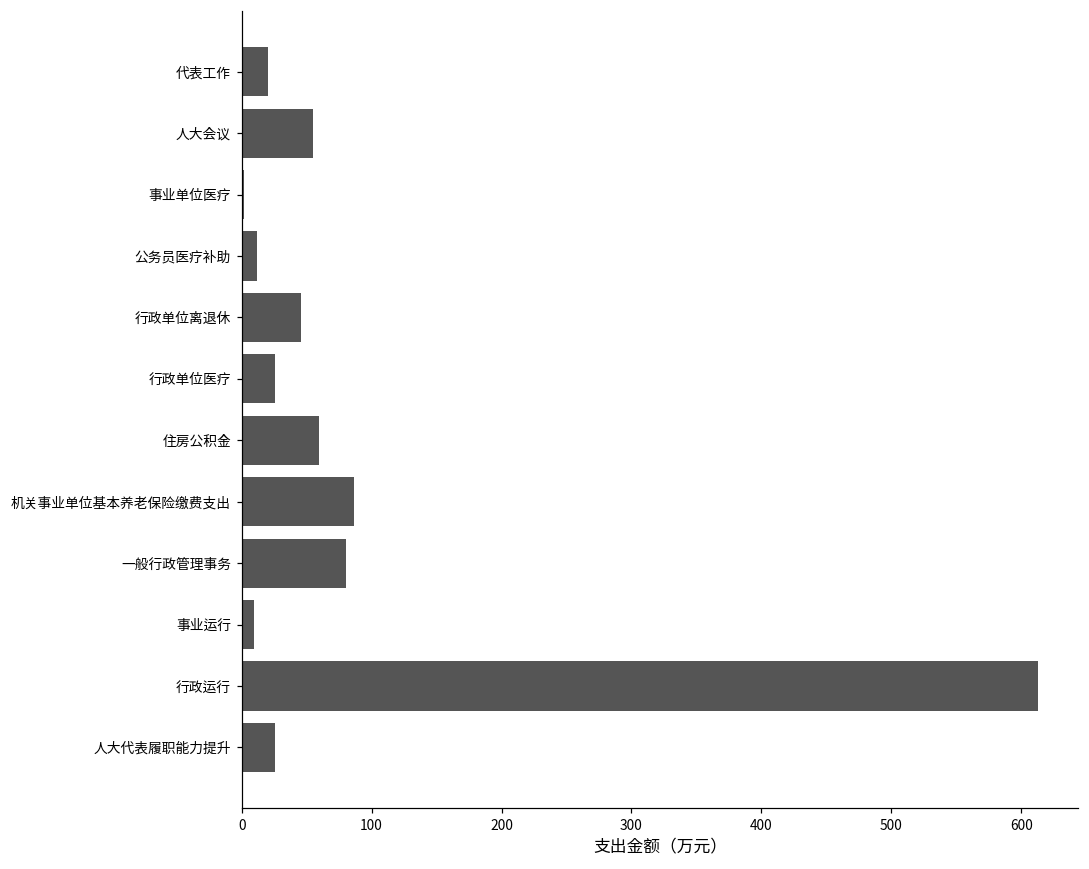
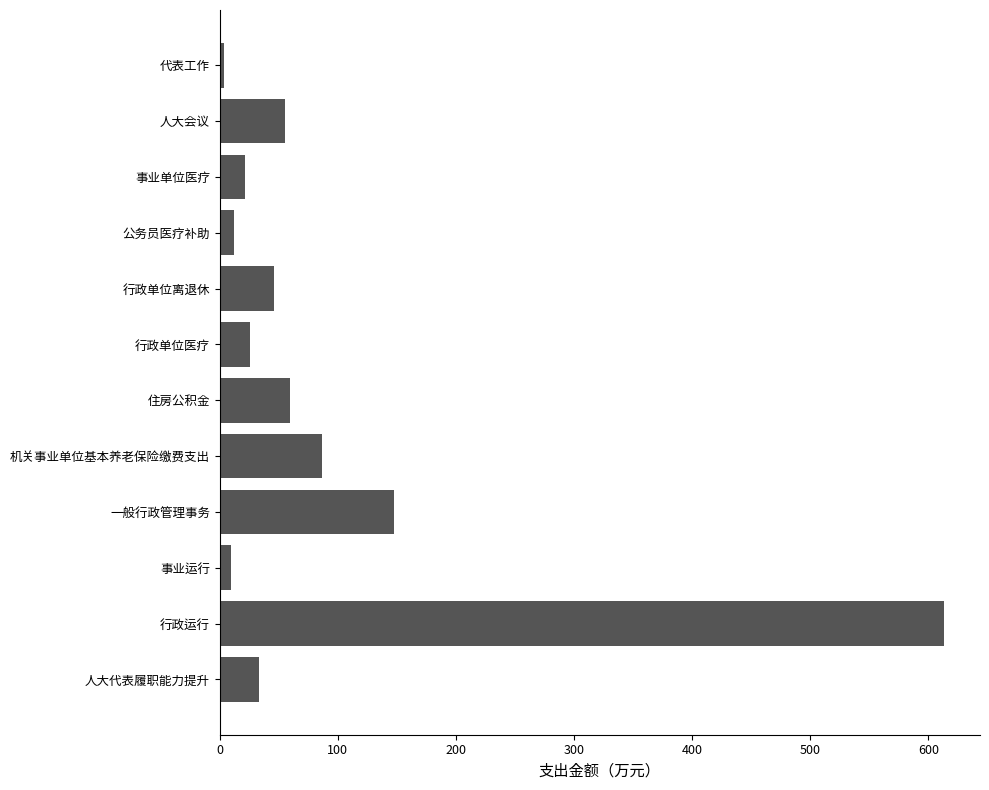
代表工作: 20 -> 4
事业单位医疗: 2 -> 22
一般行政管理事务: 80 -> 147
人大代表履职能力提升: 26 -> 33
